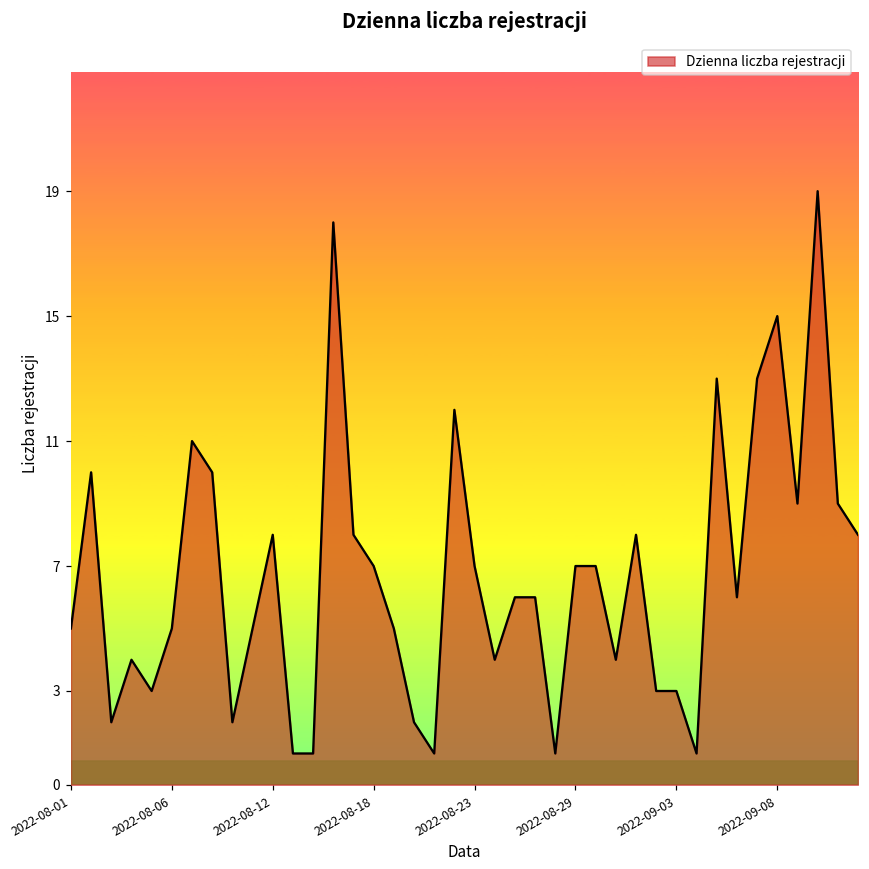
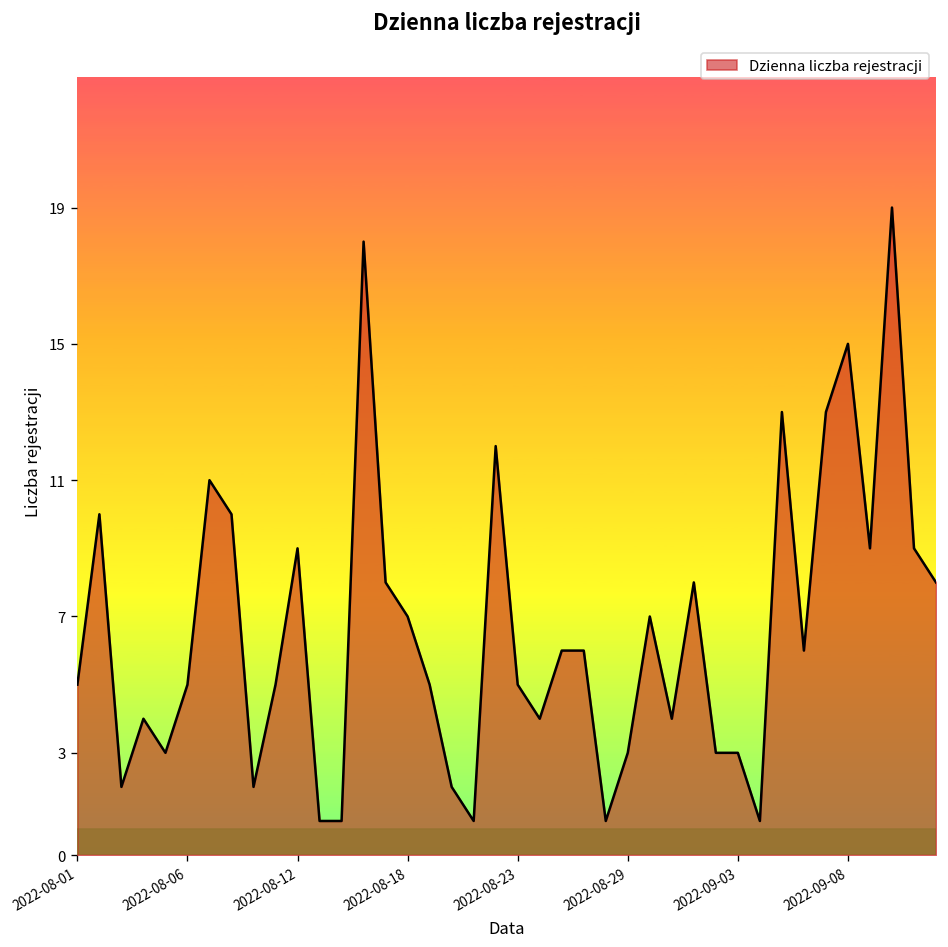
2022-08-12: 8 -> 9
2022-08-23: 7 -> 5
2022-08-29: 7 -> 3
